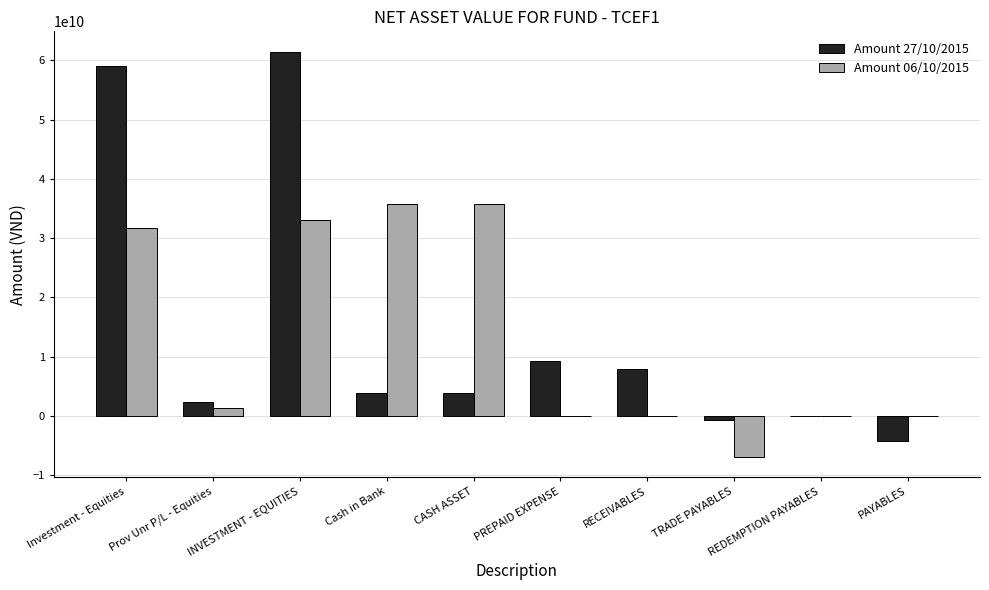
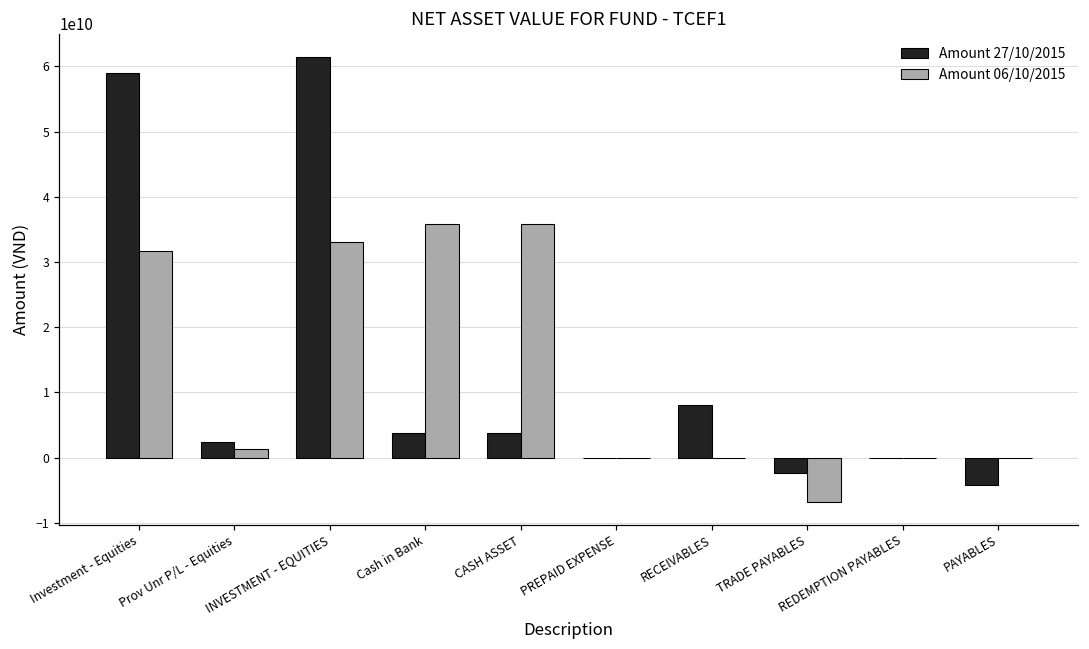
Amount 27/10/2015, PREPAID EXPENSE: 9000000000 -> 0
Amount 27/10/2015, TRADE PAYABLES: -1000000000 -> -2000000000
